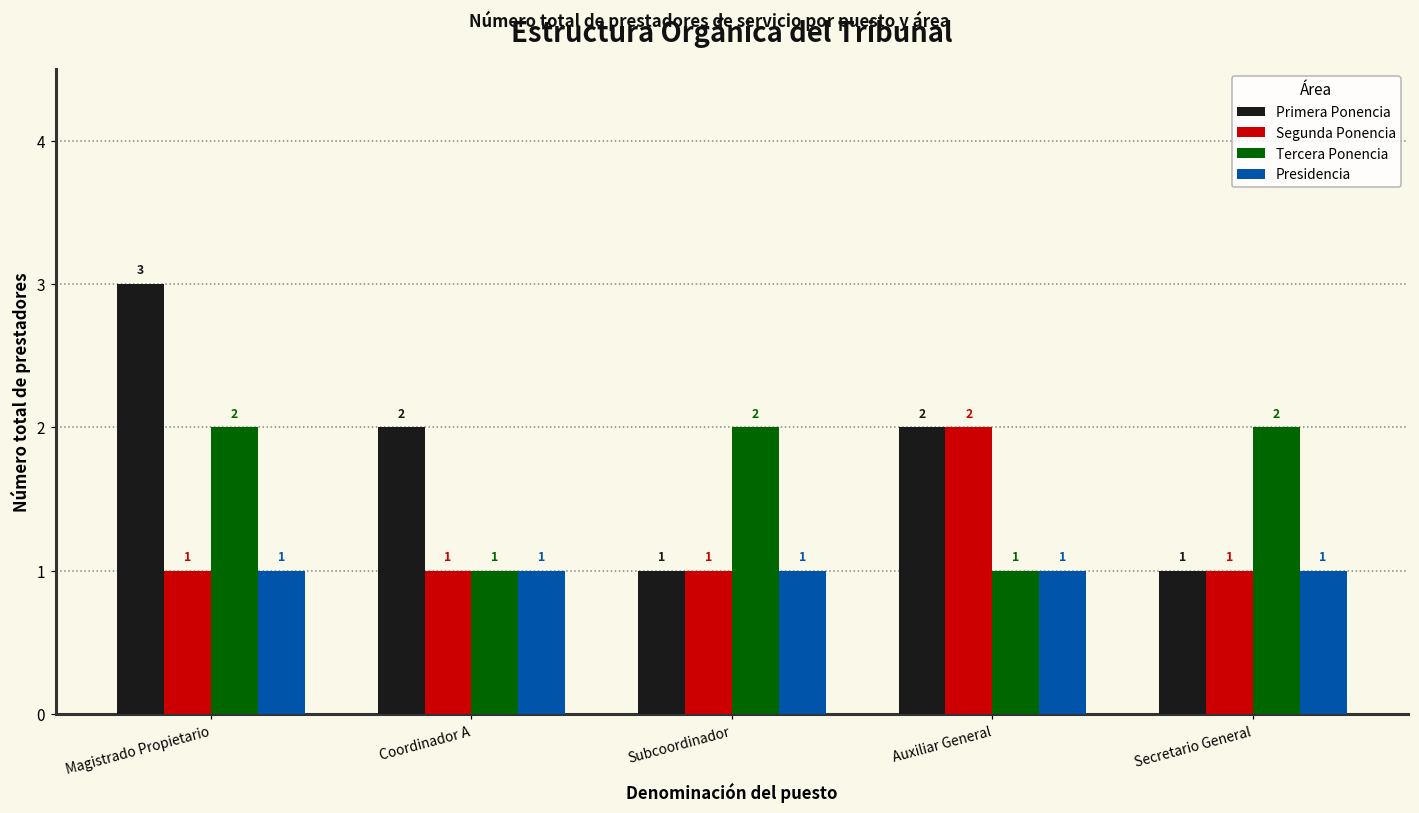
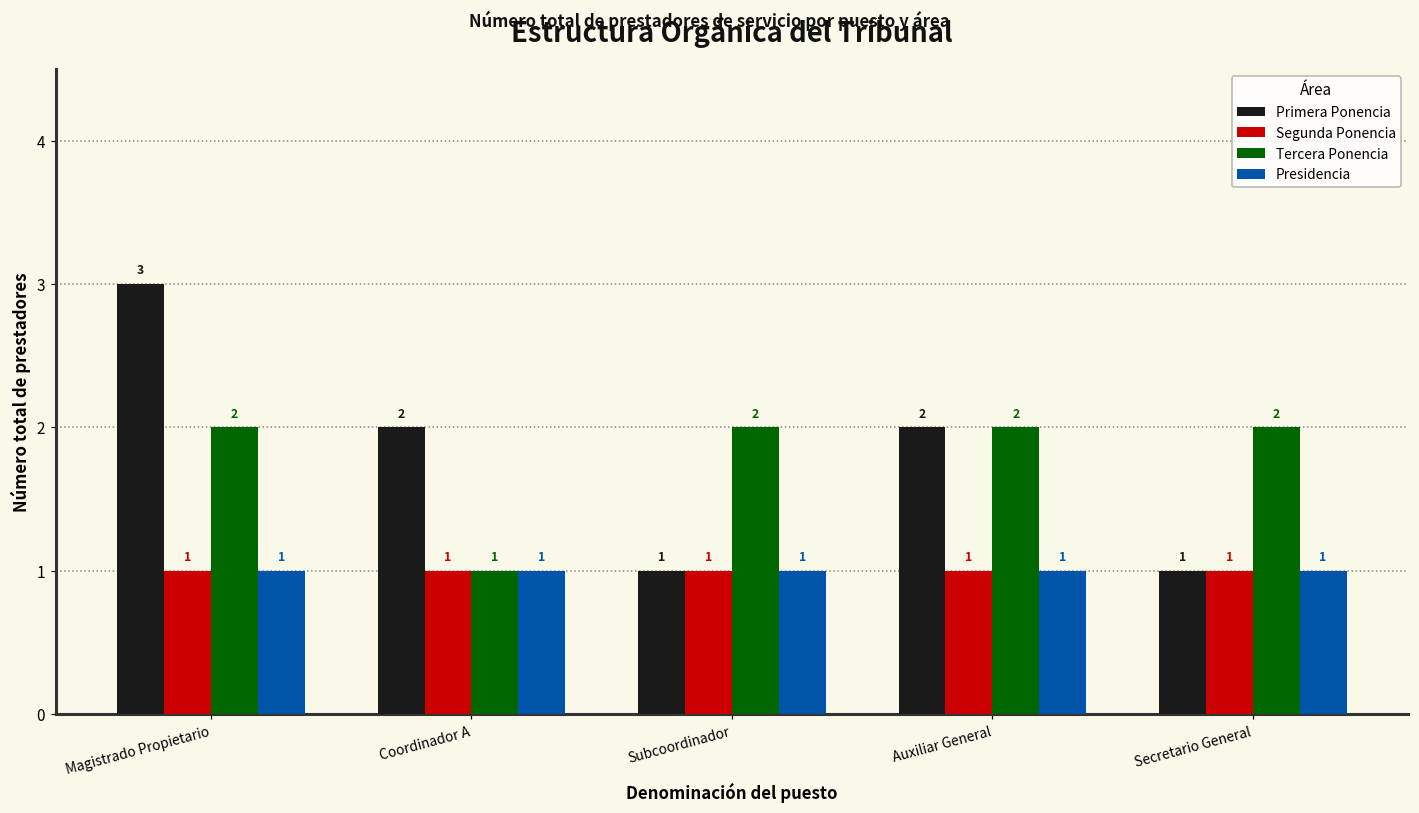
Segunda Ponencia, Auxiliar General: 2 -> 1
Tercera Ponencia, Auxiliar General: 1 -> 2
